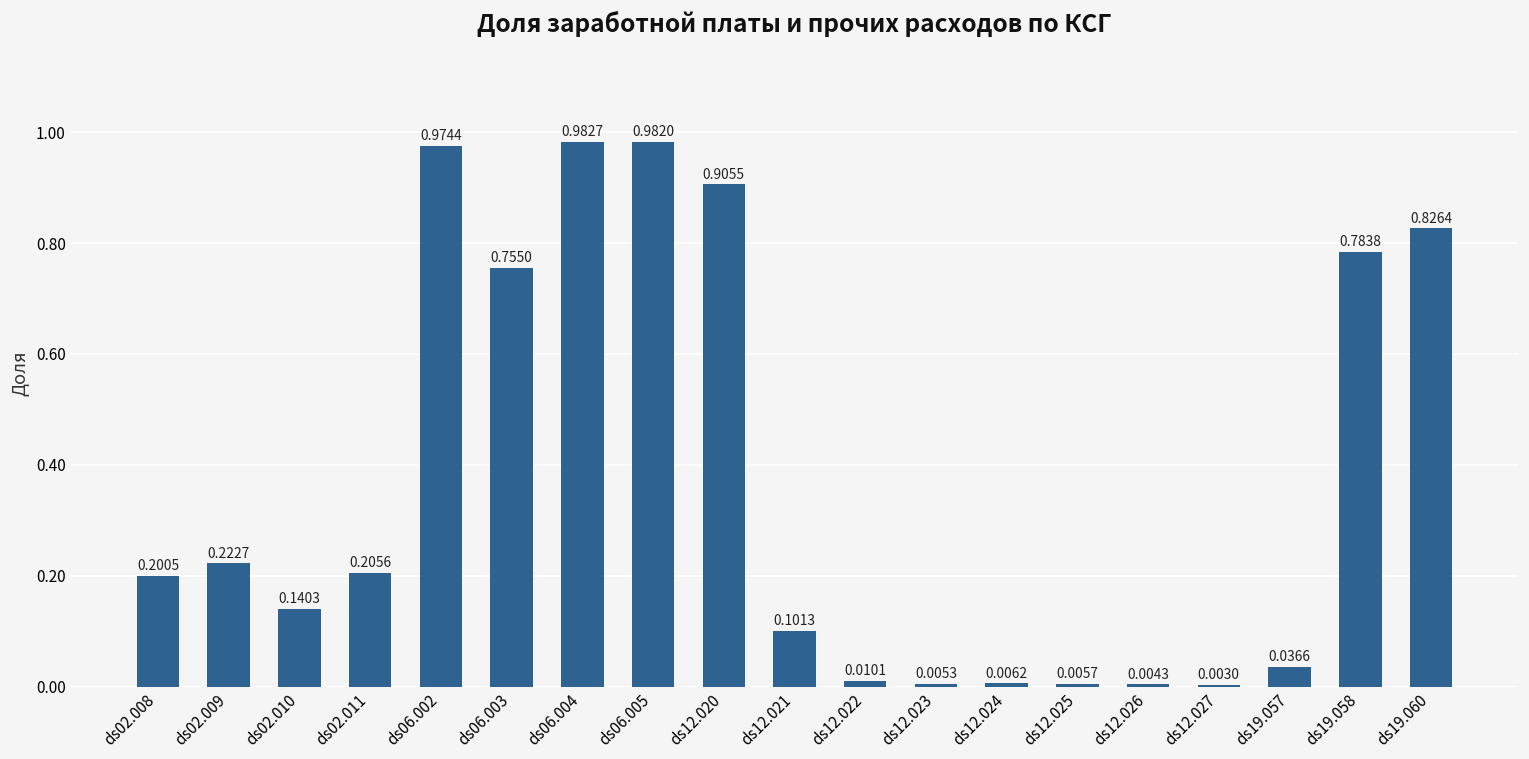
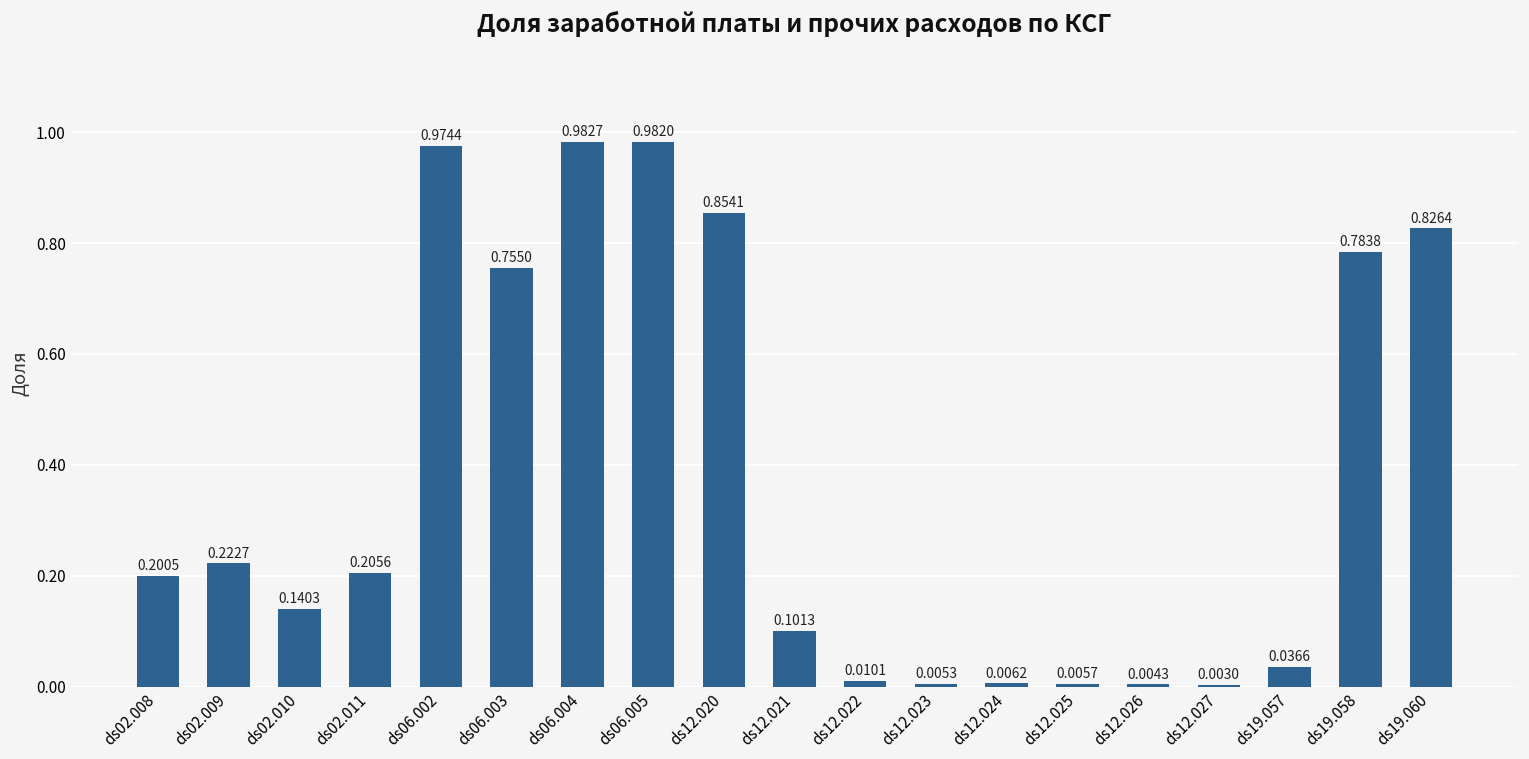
ds12.020: 0.9055 -> 0.8541
